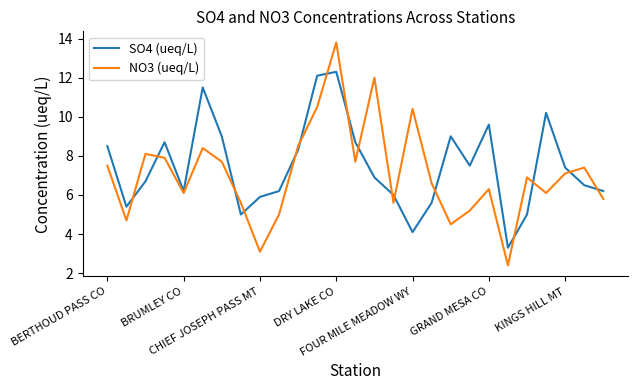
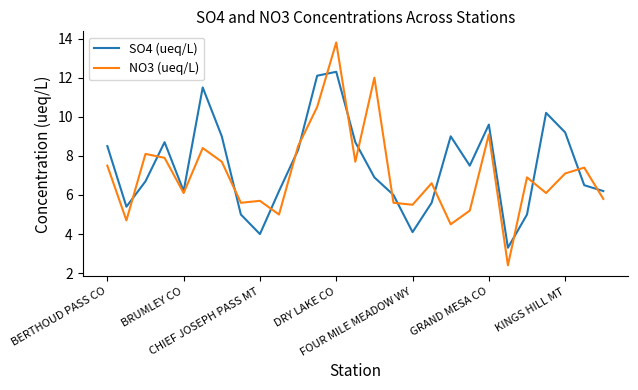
SO4 (ueq/L), CHIEF JOSEPH PASS MT: 5.9 -> 4.0
NO3 (ueq/L), CHIEF JOSEPH PASS MT: 3.1 -> 5.7
NO3 (ueq/L), FOUR MILE MEADOW WY: 10.4 -> 5.5
NO3 (ueq/L), GRAND MESA CO: 6.3 -> 9.1
SO4 (ueq/L), KINGS HILL MT: 7.4 -> 9.2
